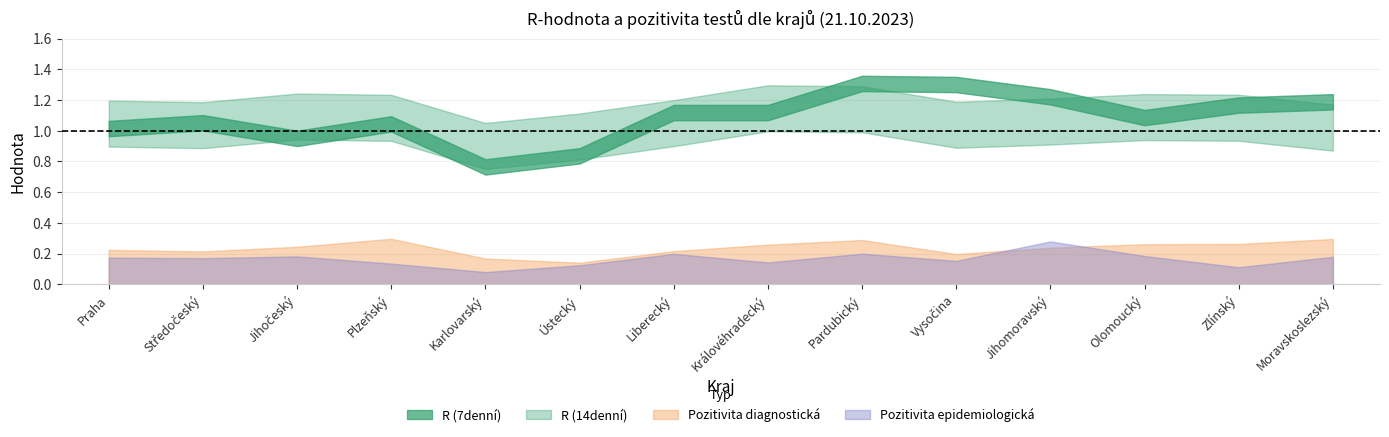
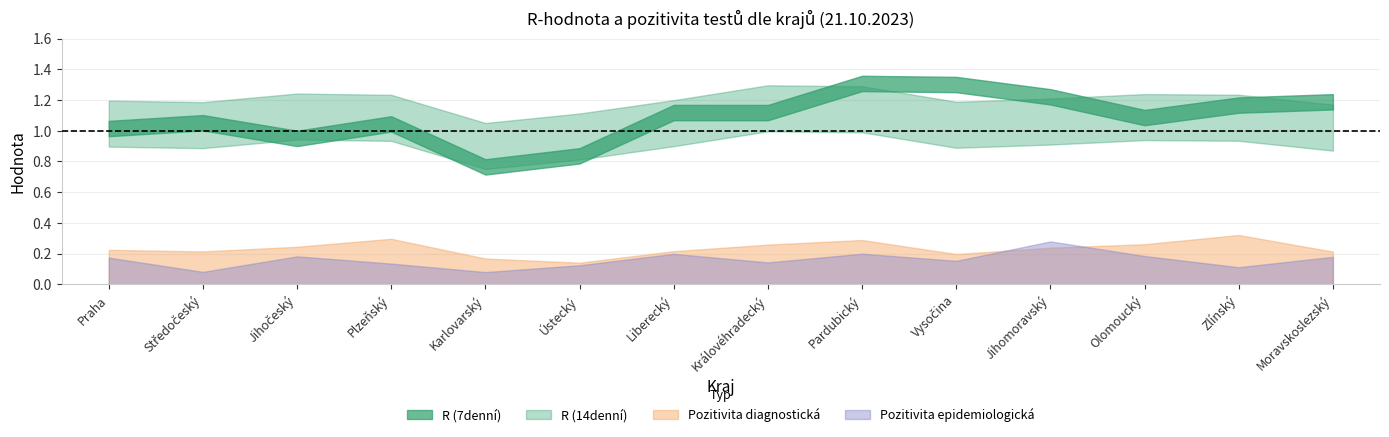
Pozitivita epidemiologická, Středočeský: 0.17 -> 0.08
Pozitivita diagnostická, Zlínský: 0.26 -> 0.32
Pozitivita diagnostická, Moravskoslezský: 0.30 -> 0.21
